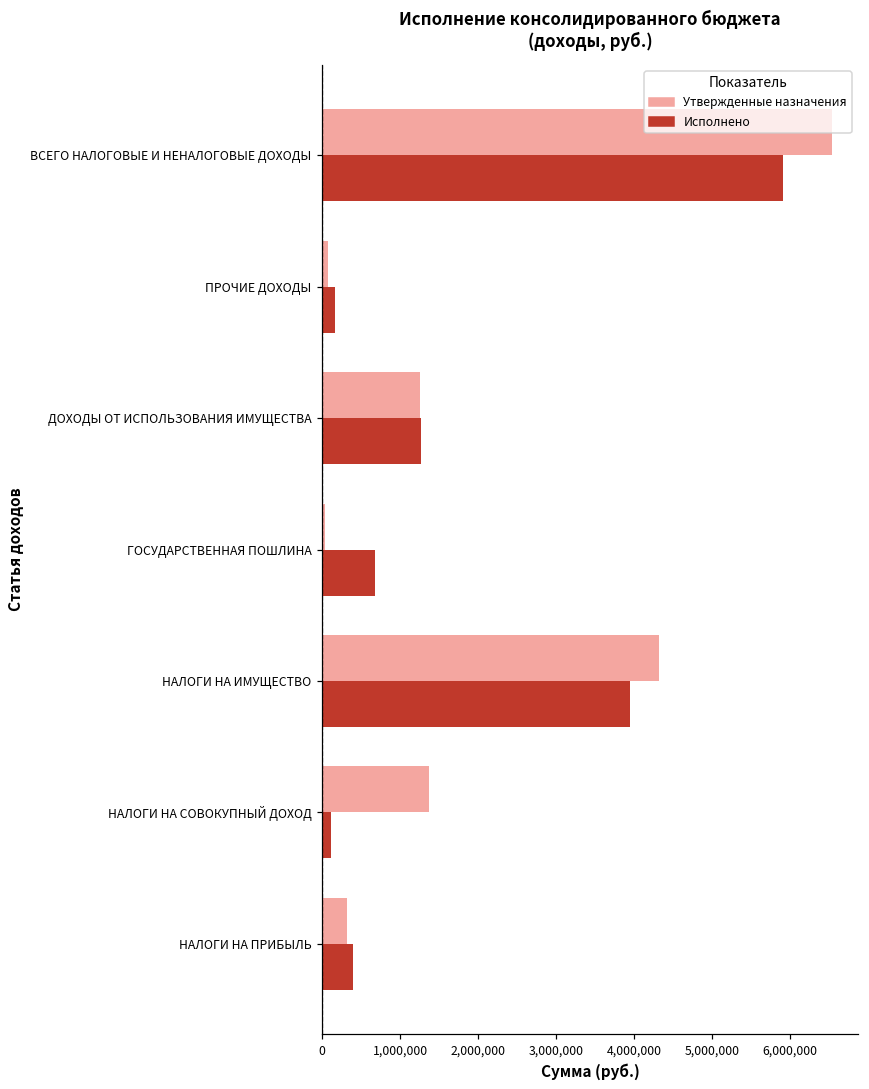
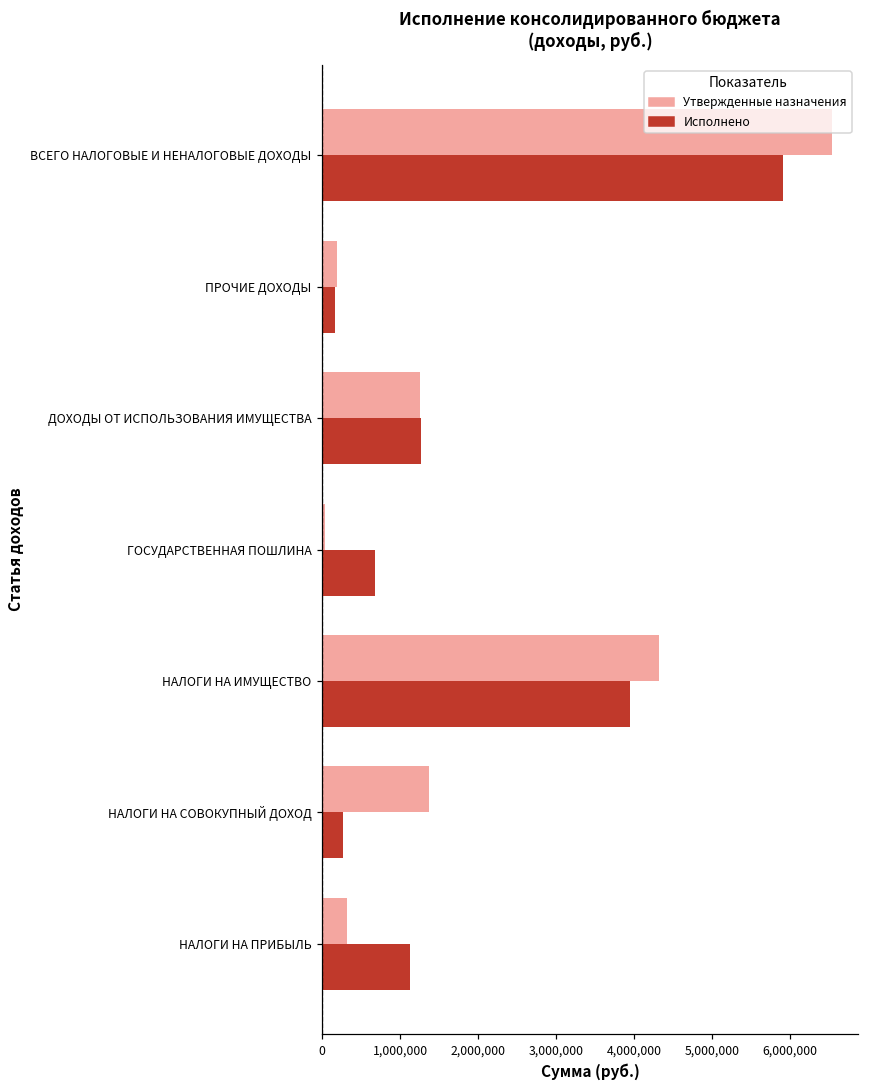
Утвержденные назначения, ПРОЧИЕ ДОХОДЫ: 100,000 -> 200,000
Исполнено, НАЛОГИ НА СОВОКУПНЫЙ ДОХОД: 100,000 -> 300,000
Исполнено, НАЛОГИ НА ПРИБЫЛЬ: 400,000 -> 1,100,000
